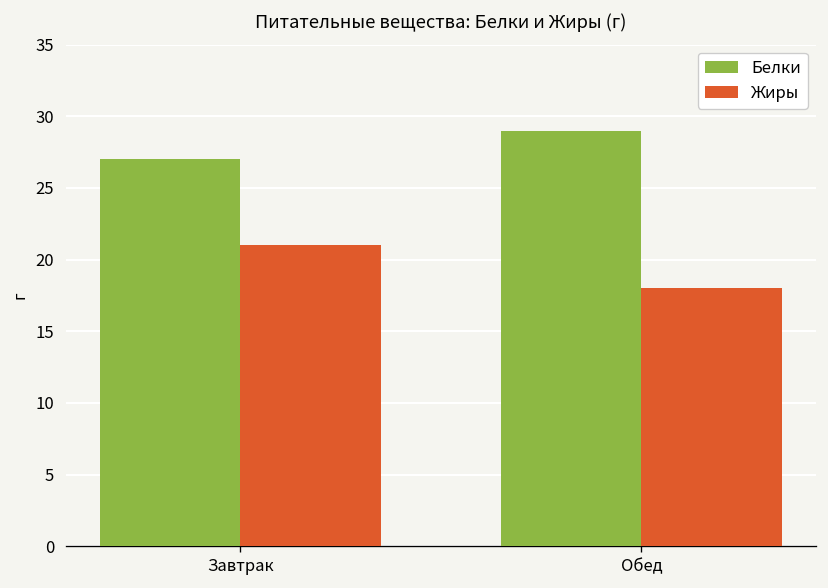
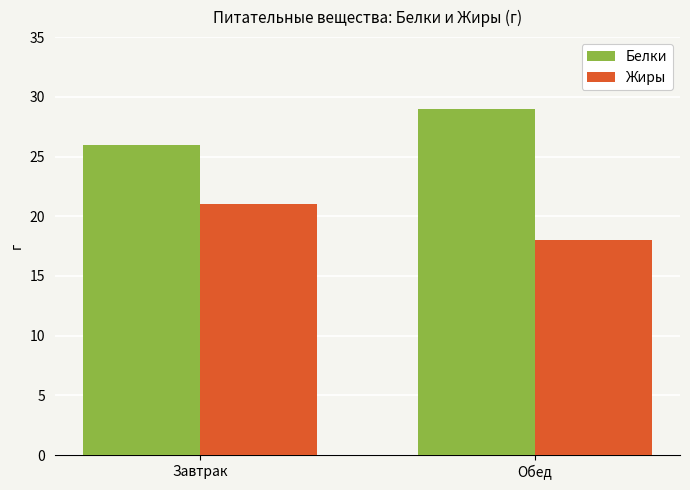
Белки, Завтрак: 27 -> 26
